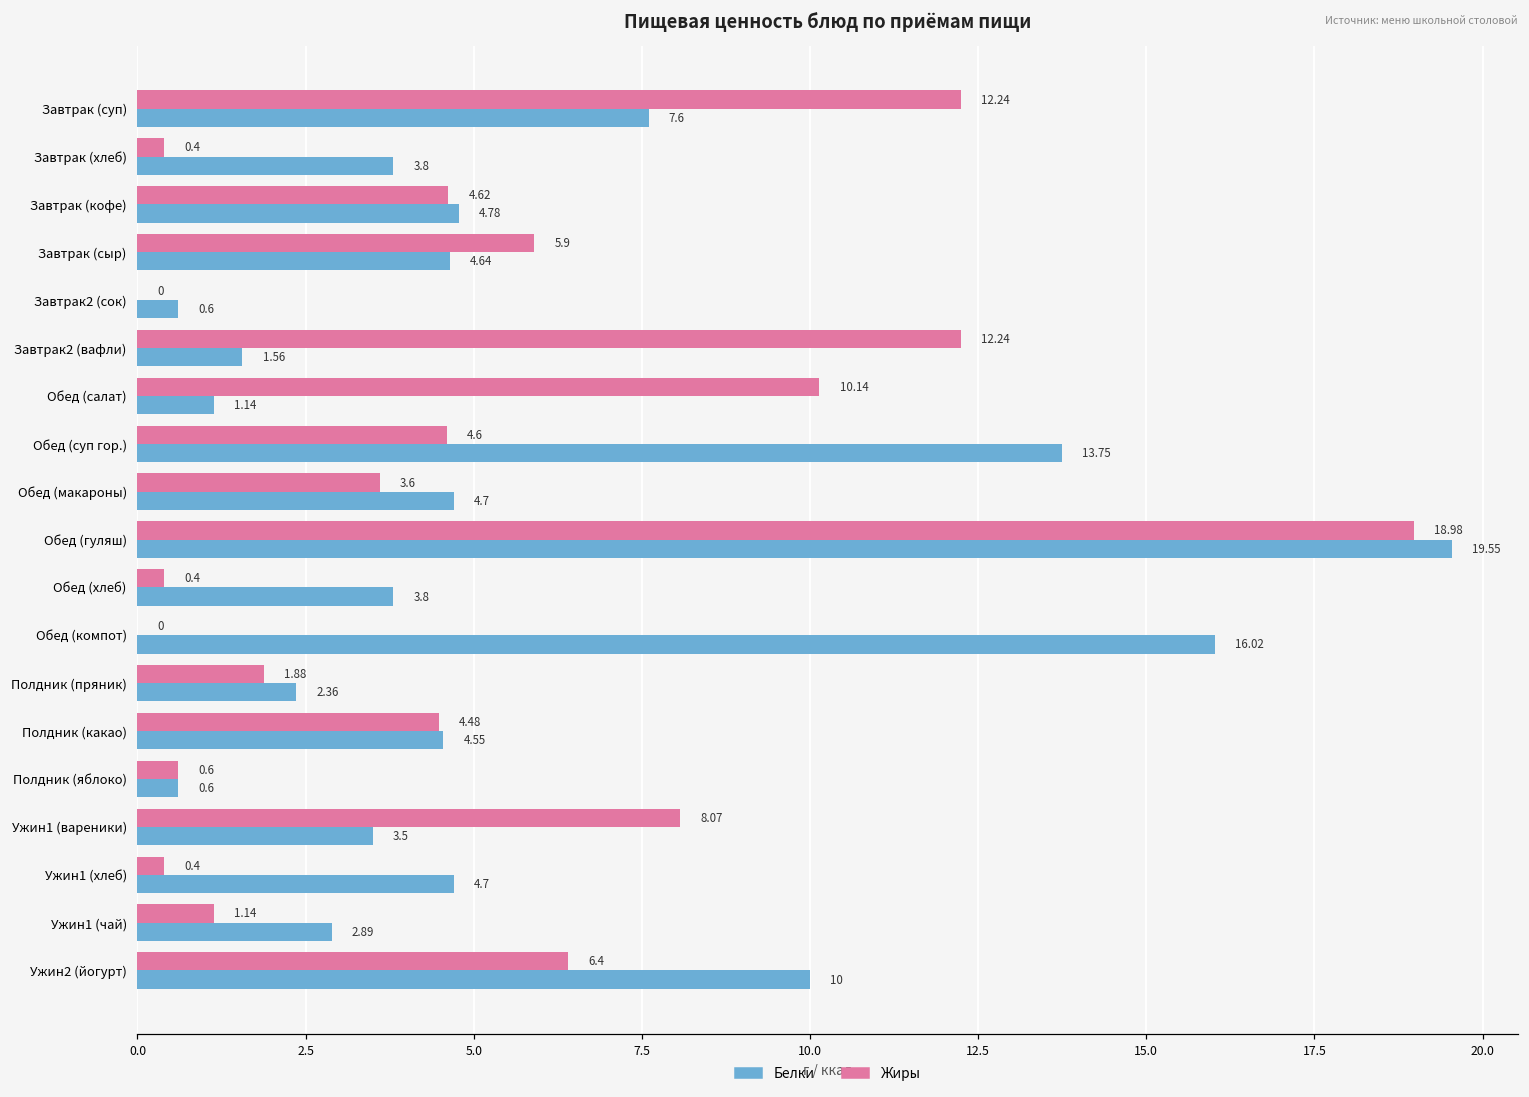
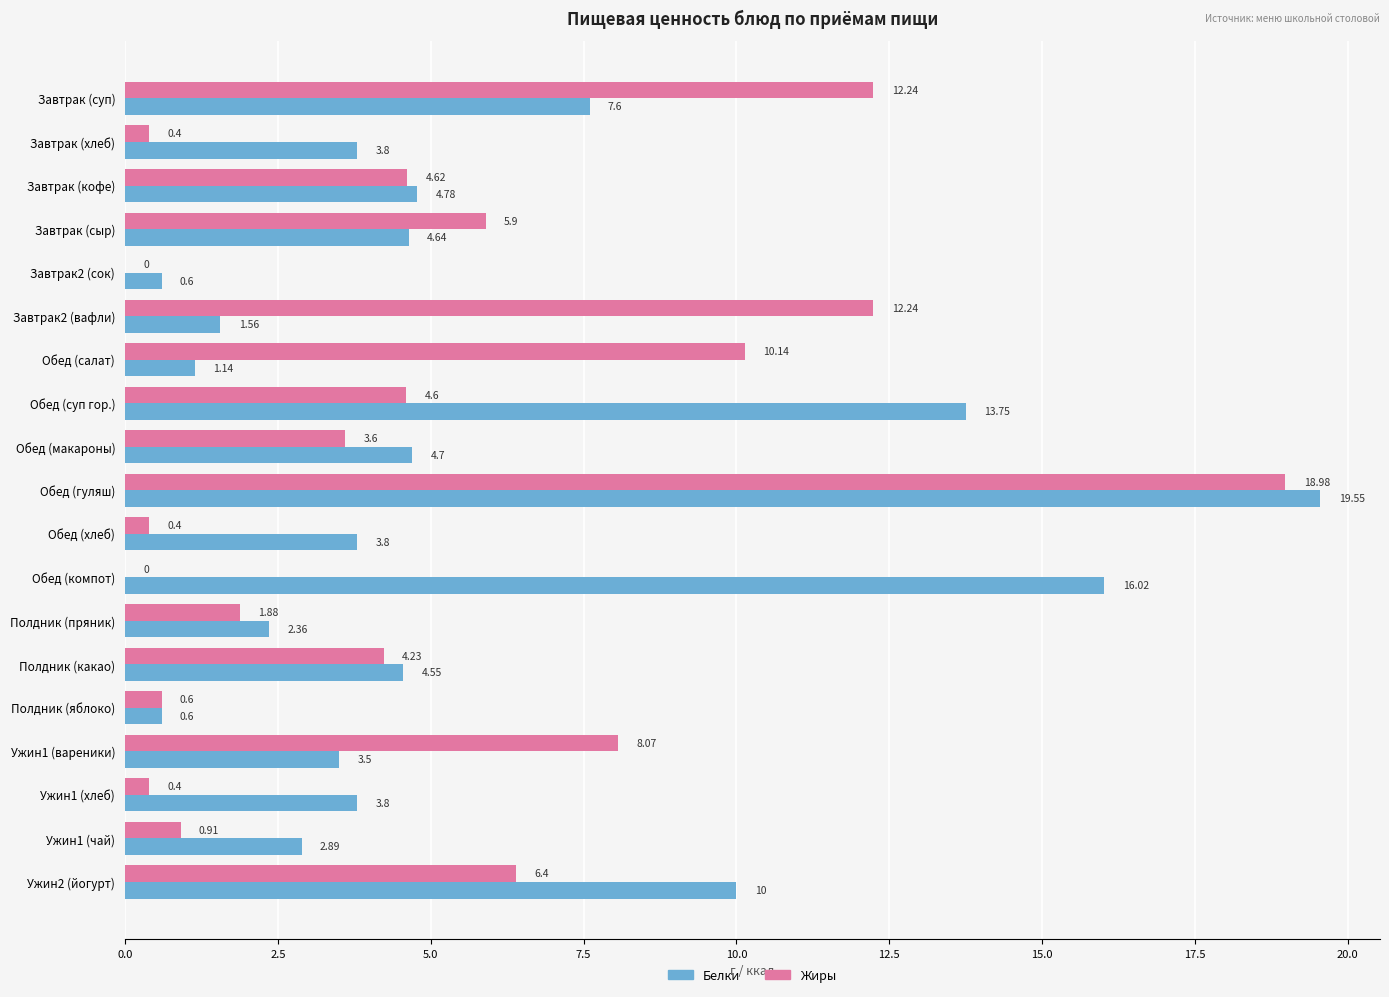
Жиры, Полдник (какао): 4.48 -> 4.23
Белки, Ужин1 (хлеб): 4.7 -> 3.8
Жиры, Ужин1 (чай): 1.14 -> 0.91
